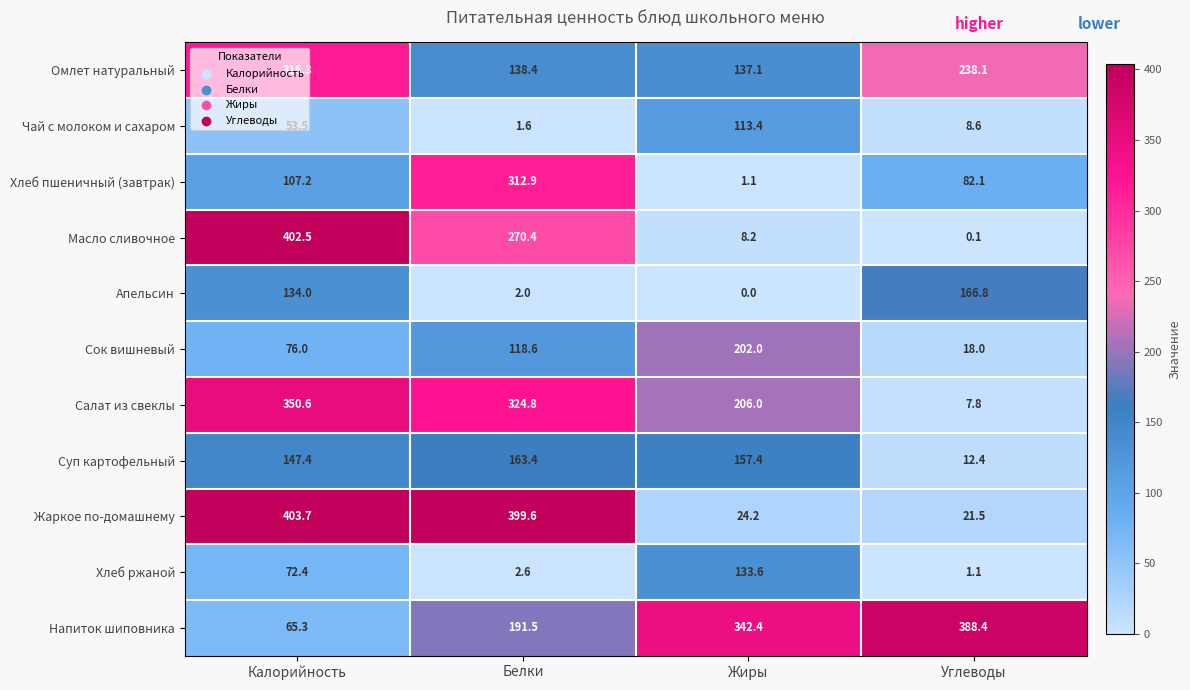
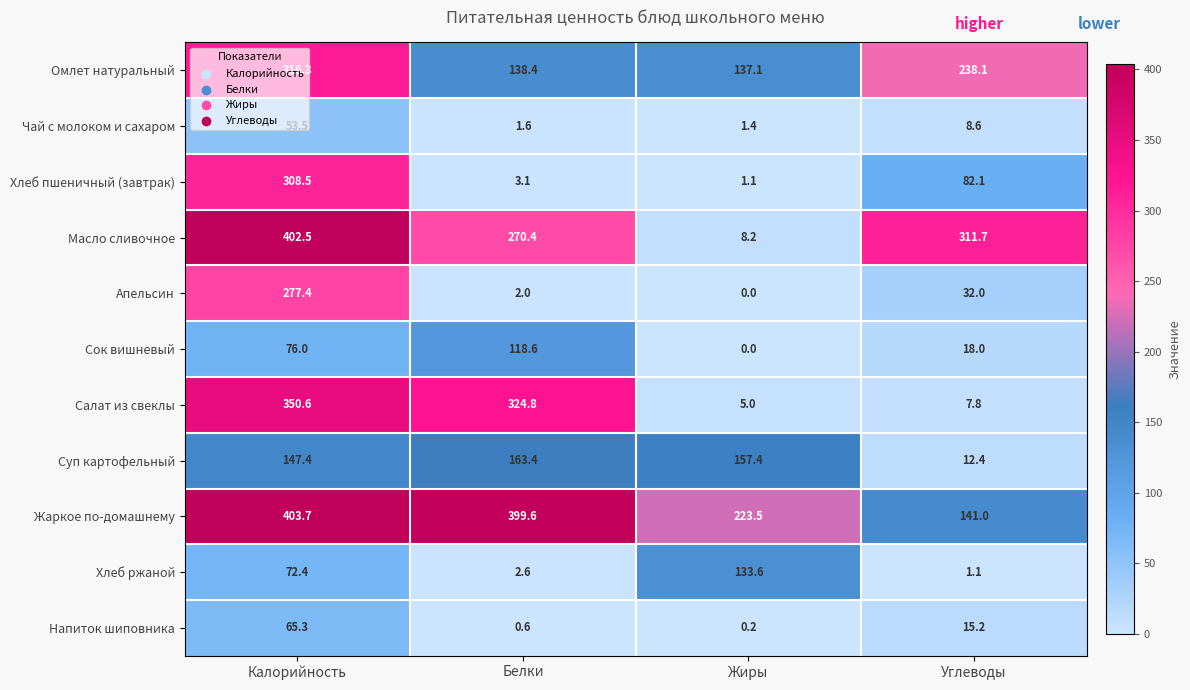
Чай с молоком и сахаром, Жиры: 113.4 -> 1.4
Хлеб пшеничный (завтрак), Калорийность: 107.2 -> 308.5
Хлеб пшеничный (завтрак), Белки: 312.9 -> 3.1
Масло сливочное, Углеводы: 0.1 -> 311.7
Апельсин, Калорийность: 134.0 -> 277.4
Апельсин, Углеводы: 166.8 -> 32.0
Сок вишневый, Жиры: 202.0 -> 0.0
Салат из свеклы, Жиры: 206.0 -> 5.0
Жаркое по-домашнему, Жиры: 24.2 -> 223.5
Жаркое по-домашнему, Углеводы: 21.5 -> 141.0
Напиток шиповника, Белки: 191.5 -> 0.6
Напиток шиповника, Жиры: 342.4 -> 0.2
Напиток шиповника, Углеводы: 388.4 -> 15.2
